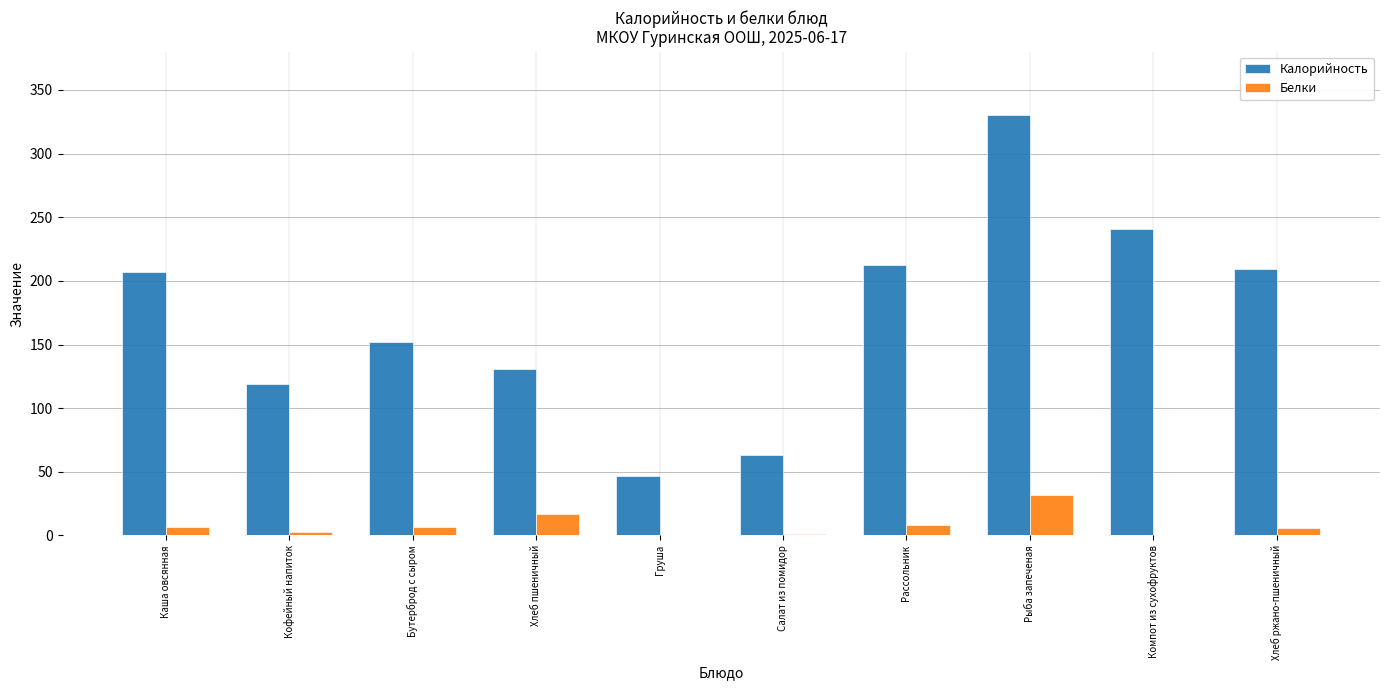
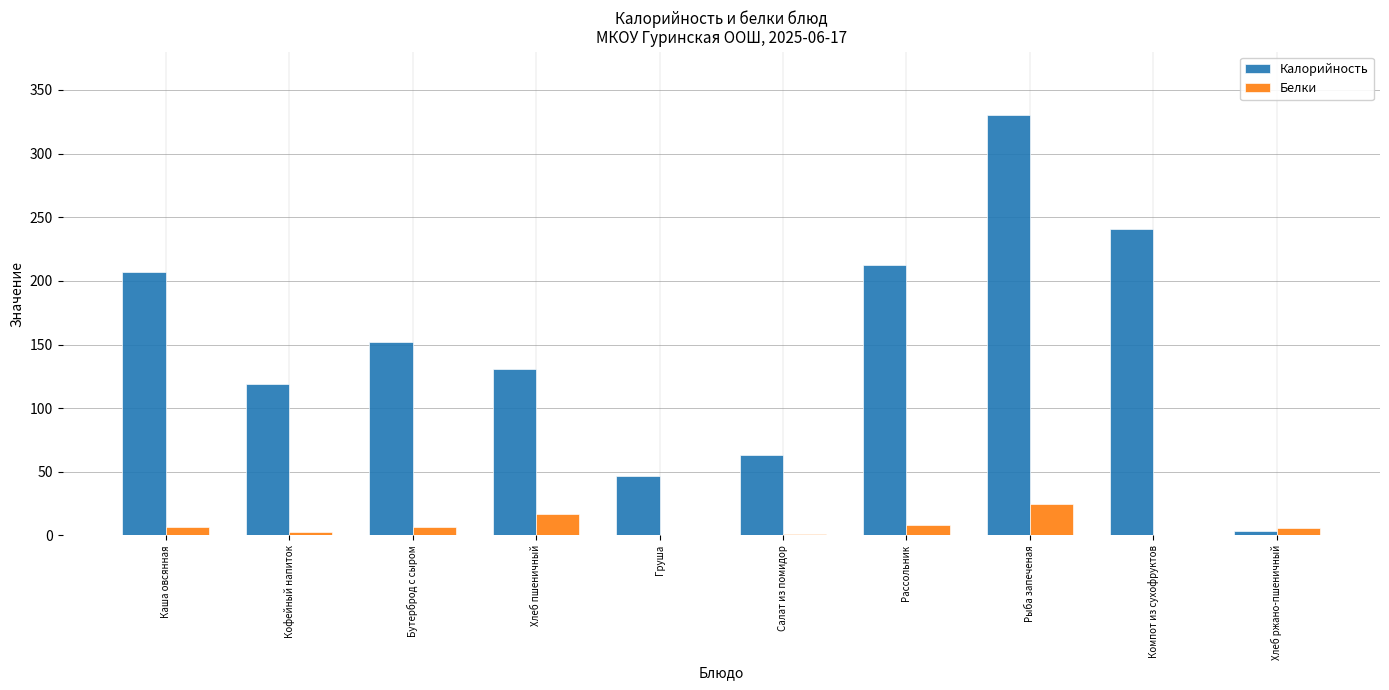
Белки, Рыба запеченая: 32 -> 25
Калорийность, Хлеб ржано-пшеничный: 210 -> 4
